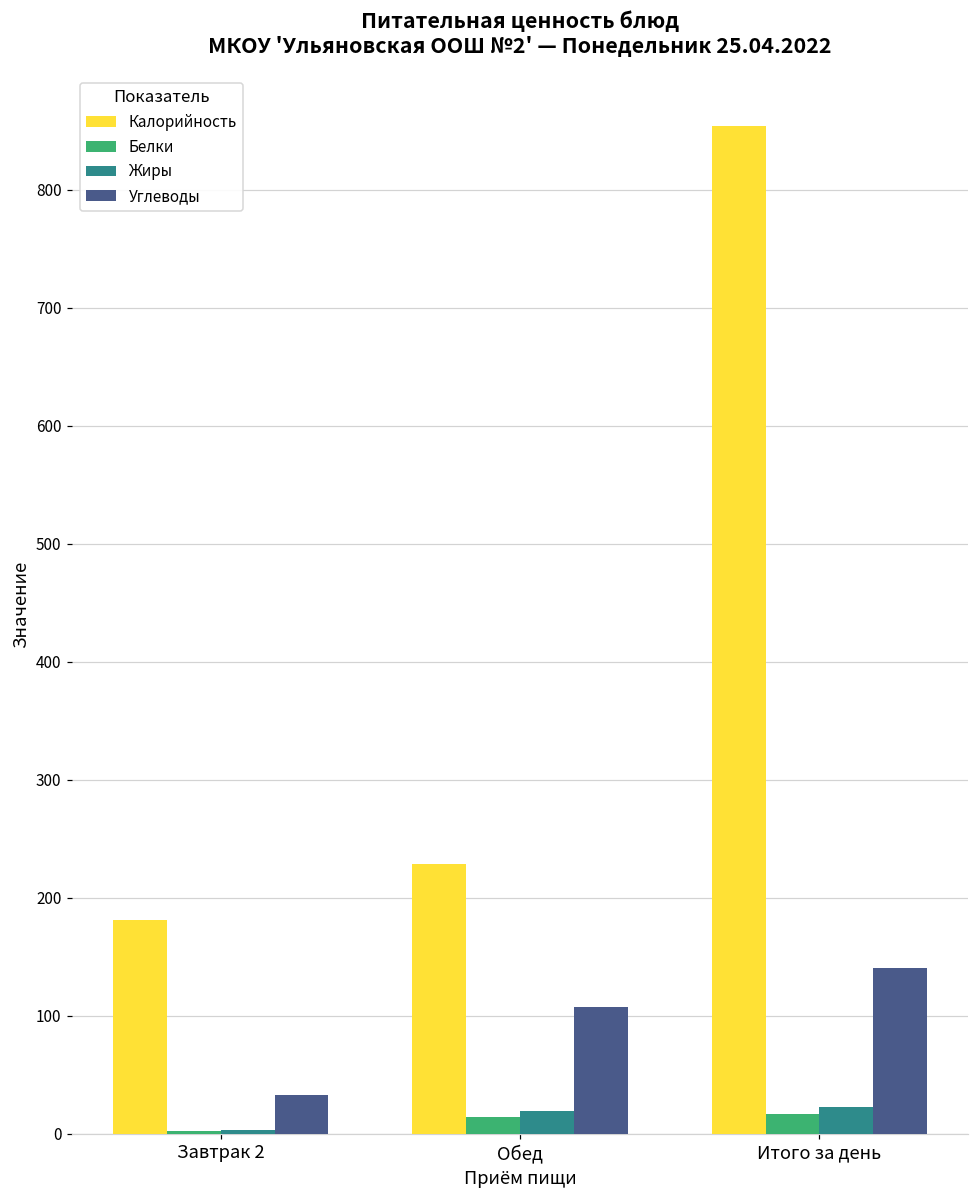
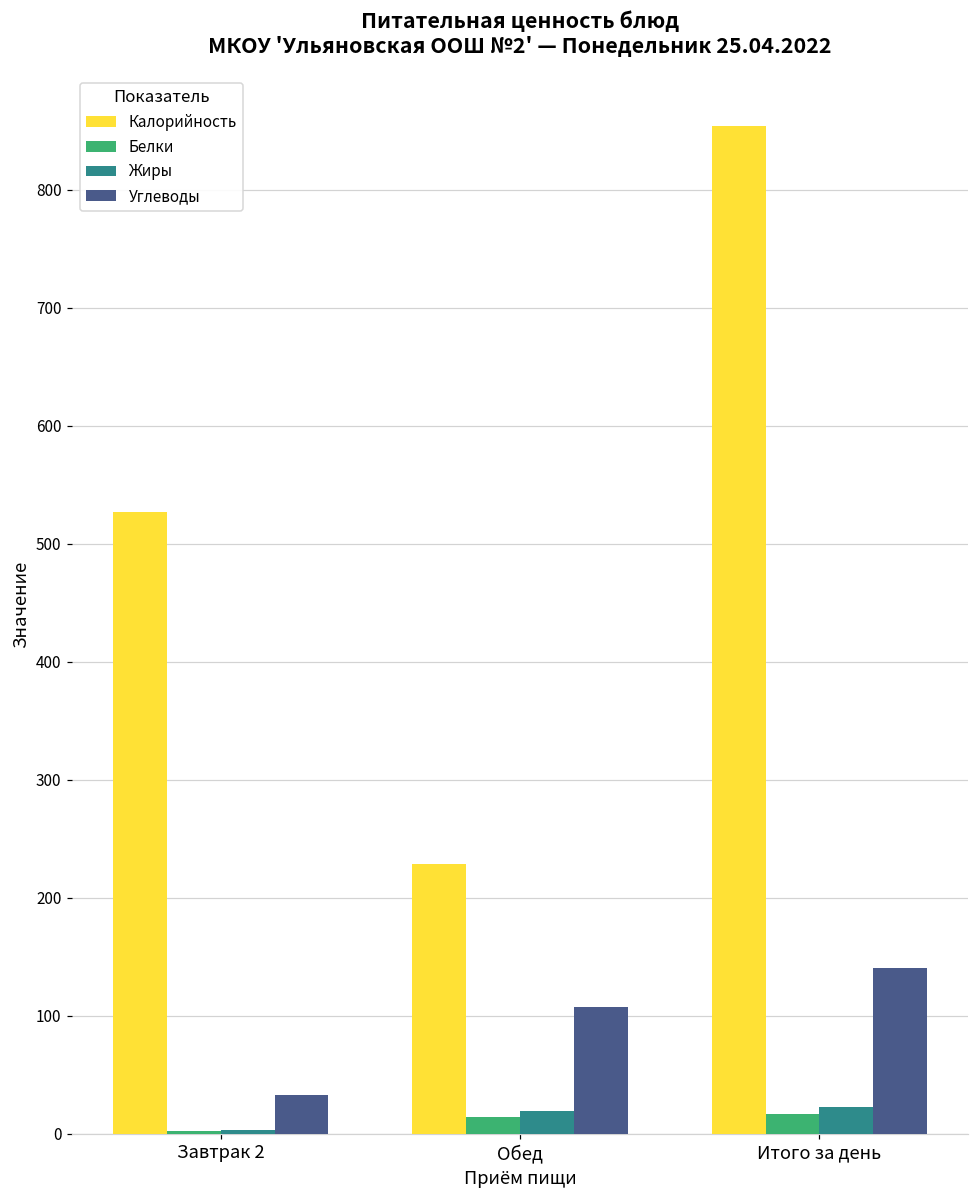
Калорийность, Завтрак 2: 181 -> 527
